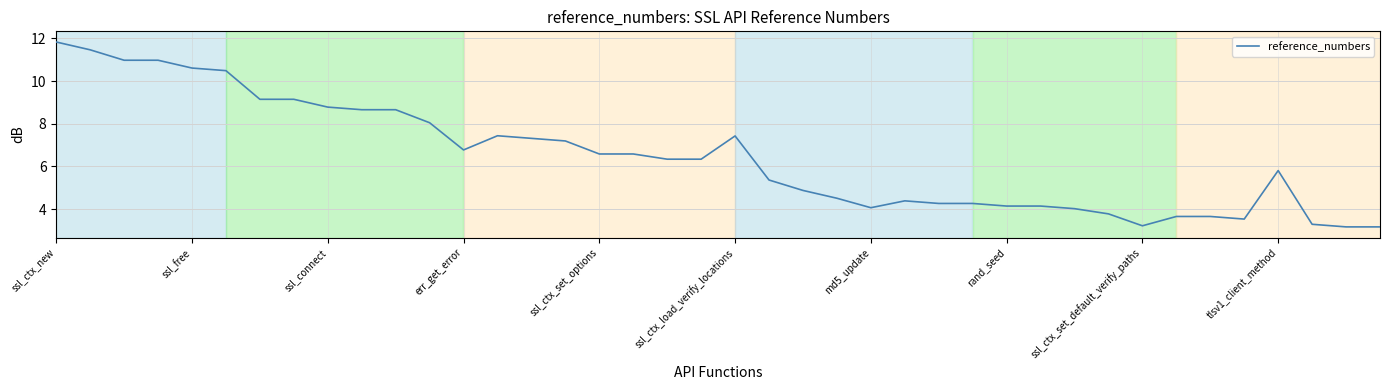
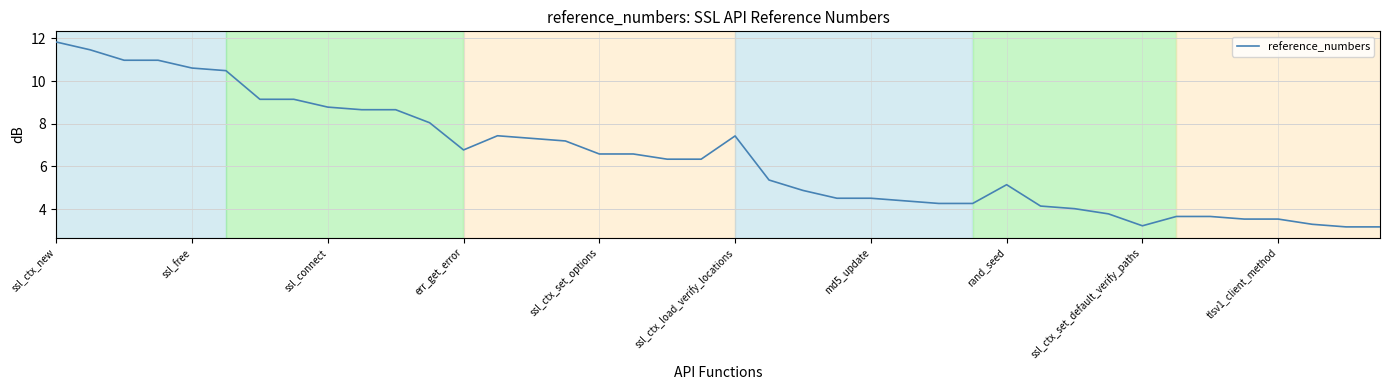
md5_update: 4.1 -> 4.5
rand_seed: 4.1 -> 5.1
tlsv1_client_method: 5.8 -> 3.5
